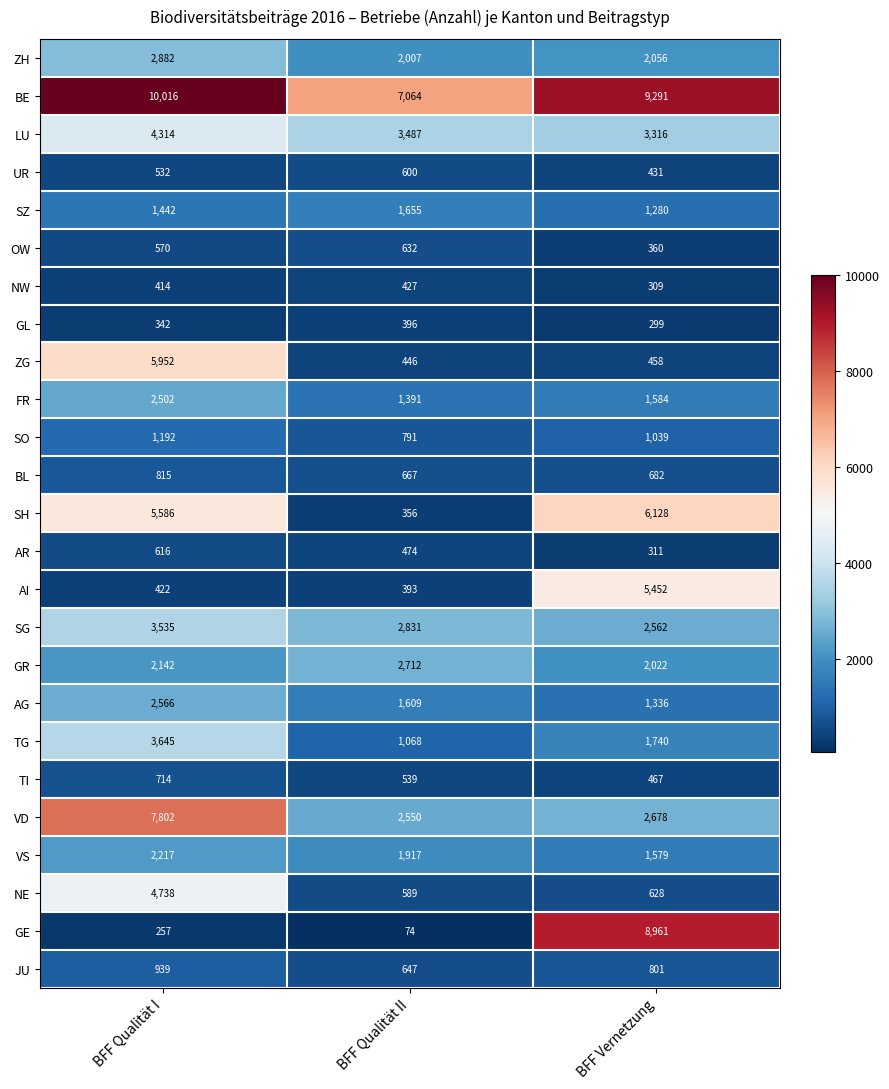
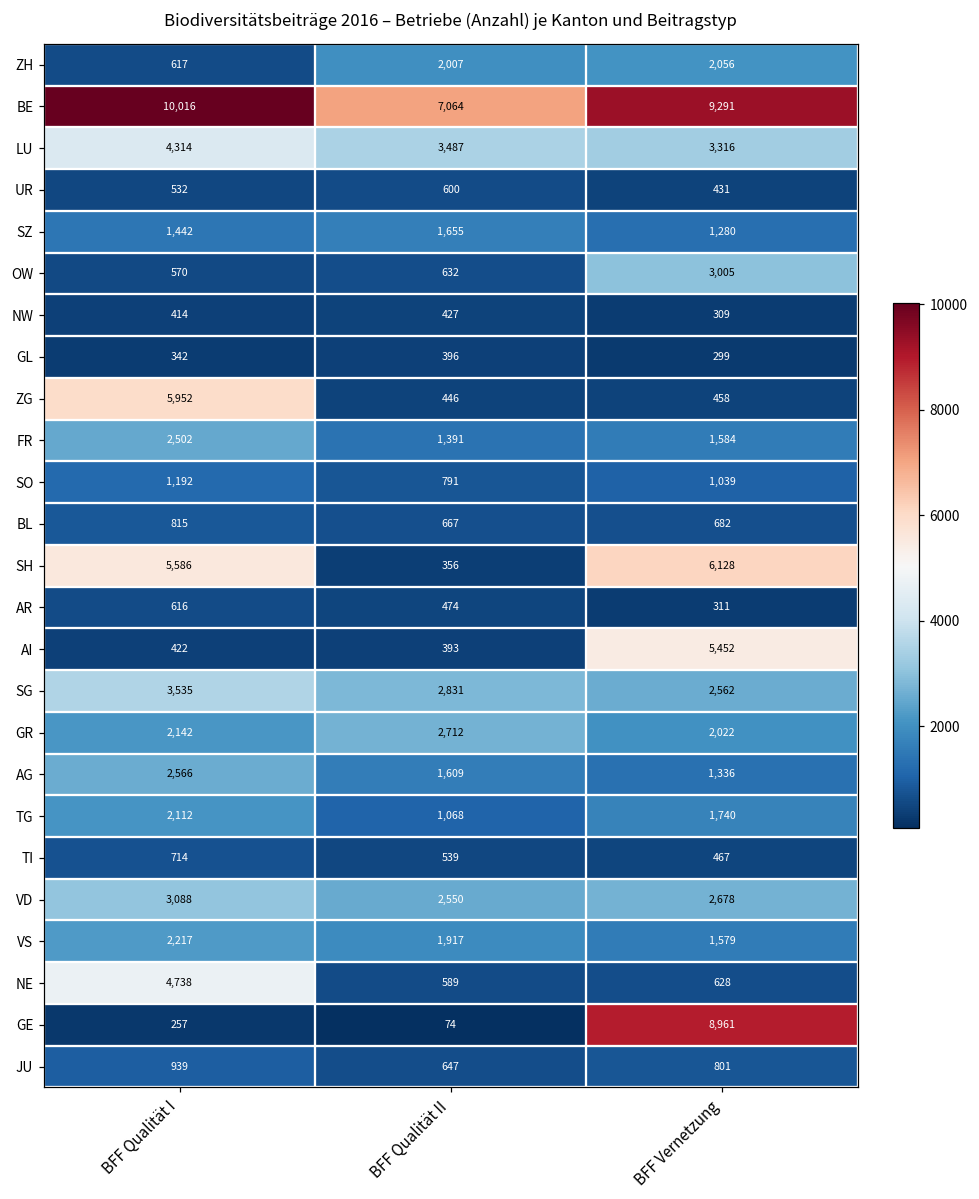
ZH, BFF Qualität I: 2,882 -> 617
OW, BFF Vernetzung: 360 -> 3,005
TG, BFF Qualität I: 3,645 -> 2,112
VD, BFF Qualität I: 7,802 -> 3,088
